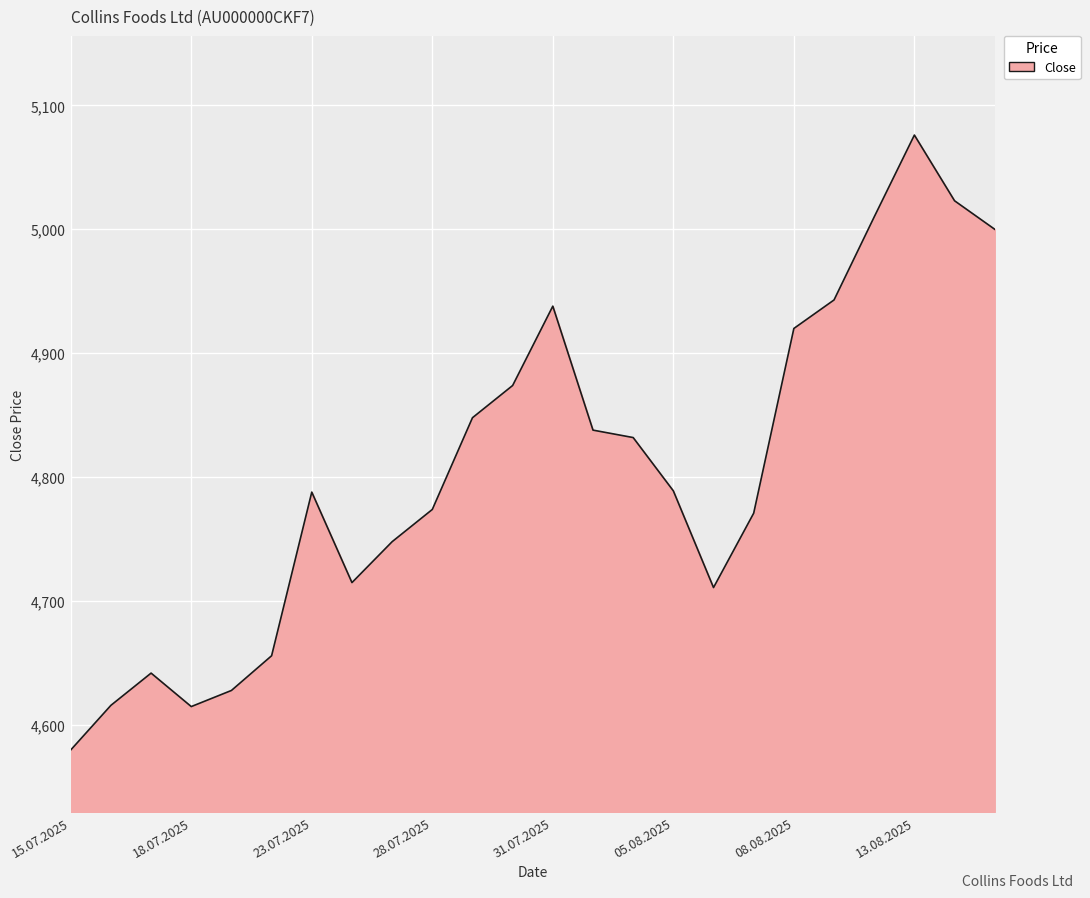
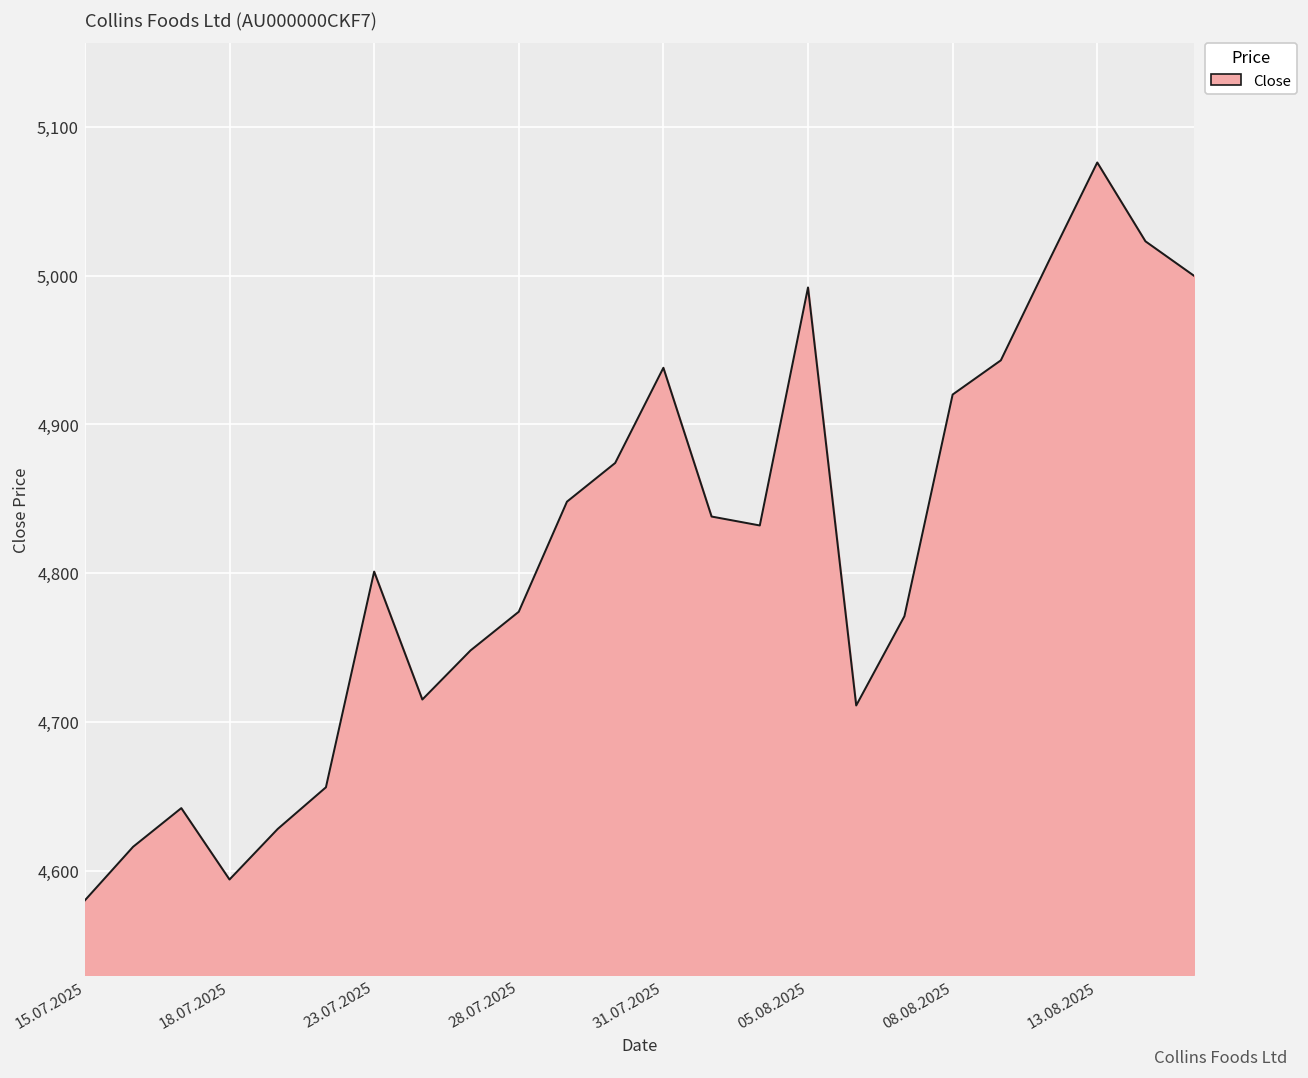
18.07.2025: 4,615 -> 4,594
23.07.2025: 4,788 -> 4,801
05.08.2025: 4,789 -> 4,992
